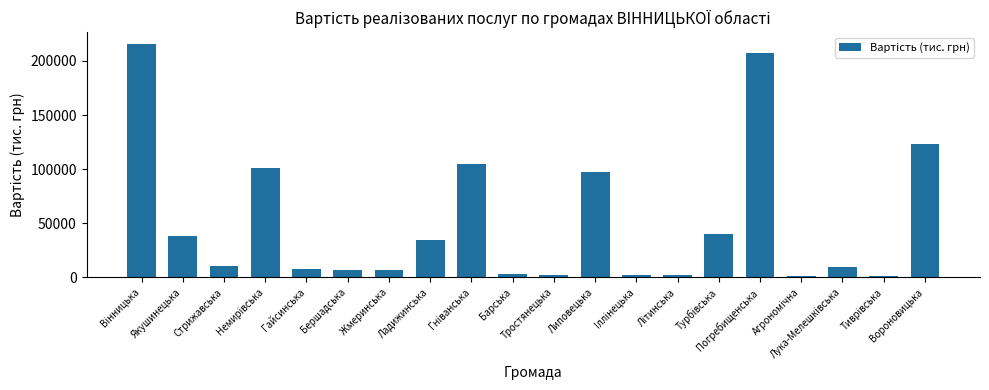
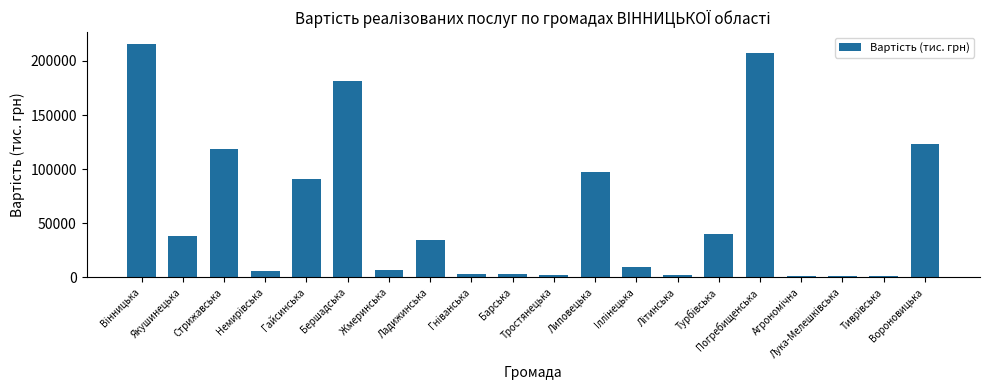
Стрижавська: 10000 -> 119000
Немирівська: 101000 -> 6000
Гайсинська: 8000 -> 91000
Бершадська: 7000 -> 181000
Гніванська: 105000 -> 3000
Іллінецька: 2000 -> 10000
Лука-Мелешківська: 9000 -> 1000
